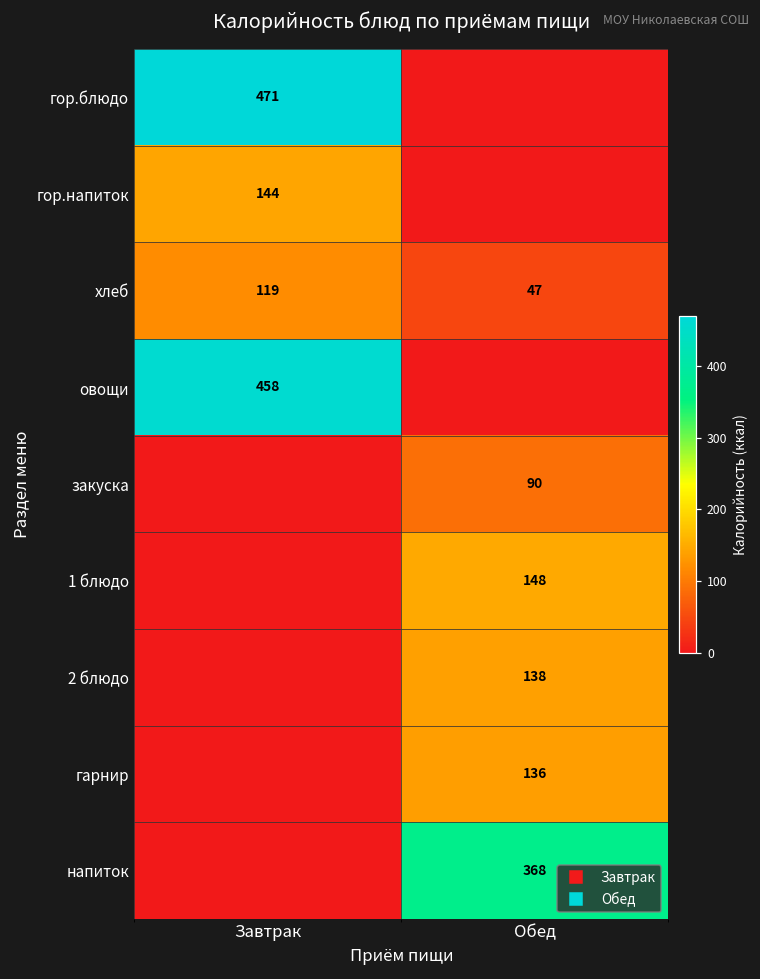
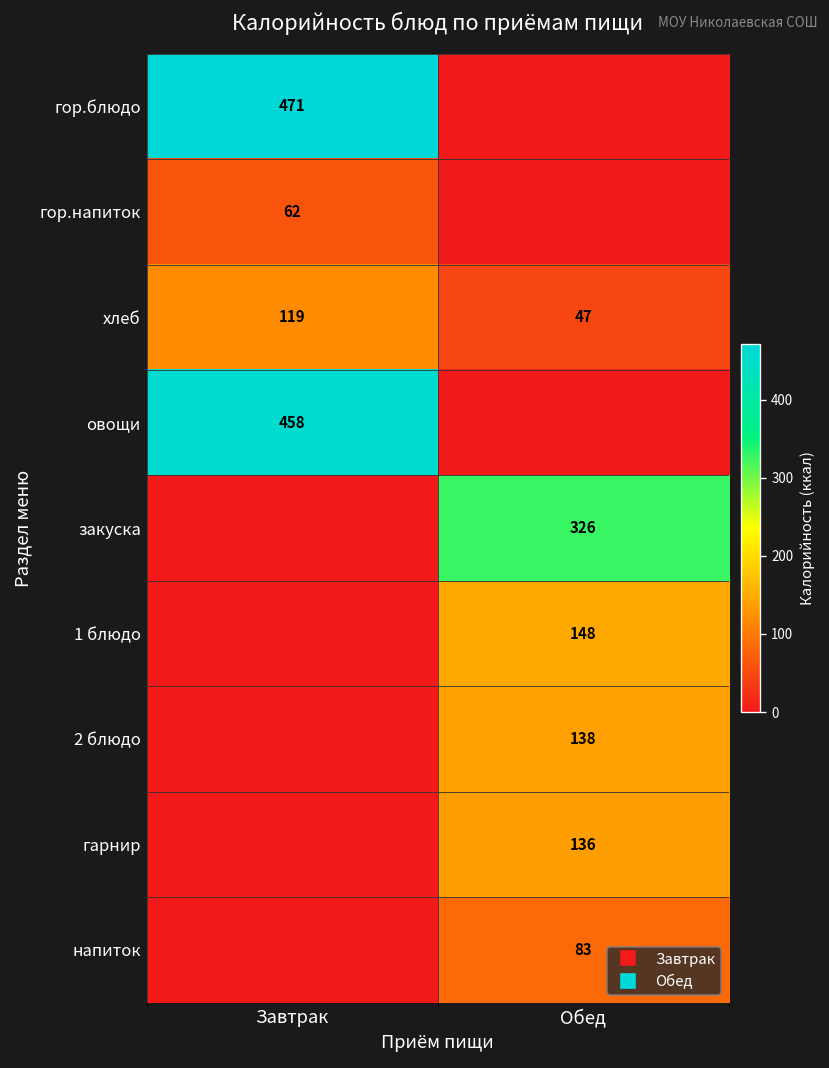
гор.напиток, Завтрак: 144 -> 62
закуска, Обед: 90 -> 326
напиток, Обед: 368 -> 83
